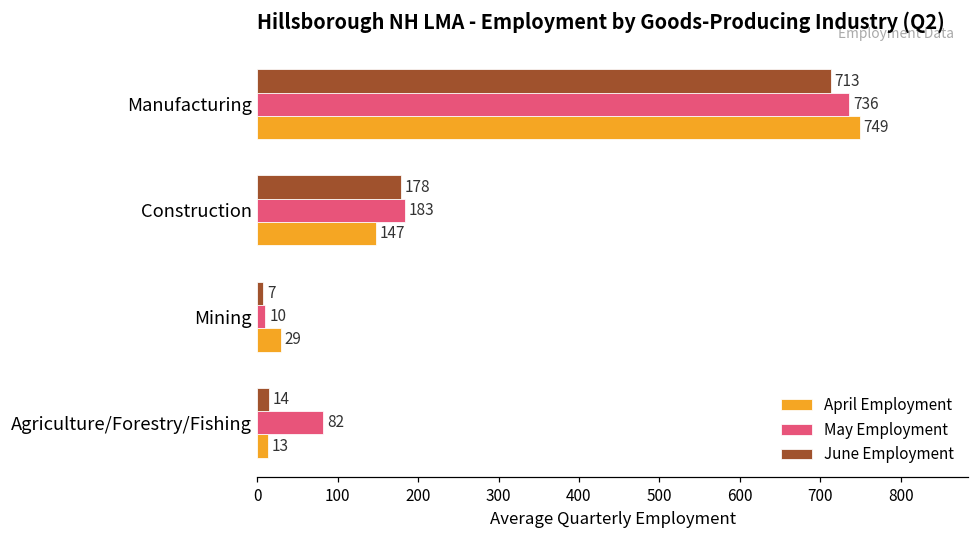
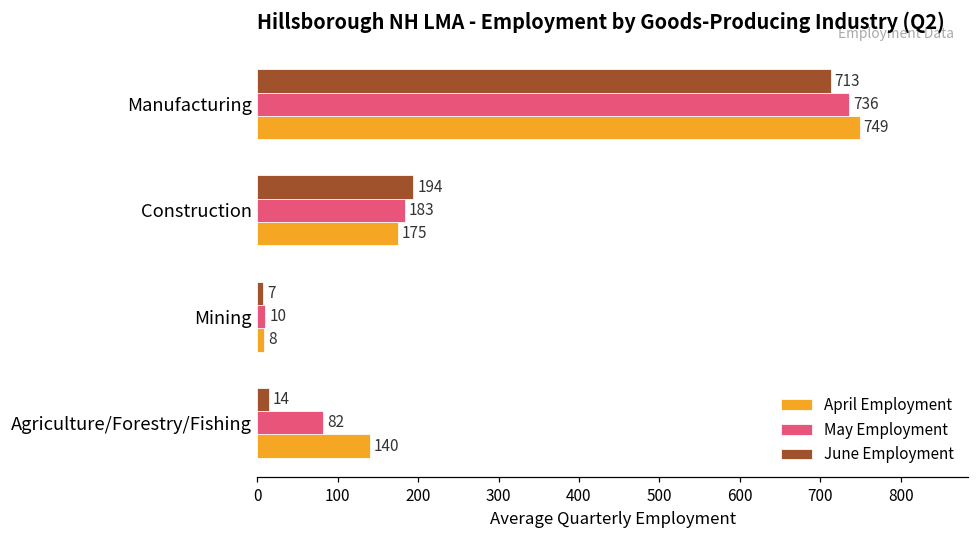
June Employment, Construction: 178 -> 194
April Employment, Construction: 147 -> 175
April Employment, Mining: 29 -> 8
April Employment, Agriculture/Forestry/Fishing: 13 -> 140
